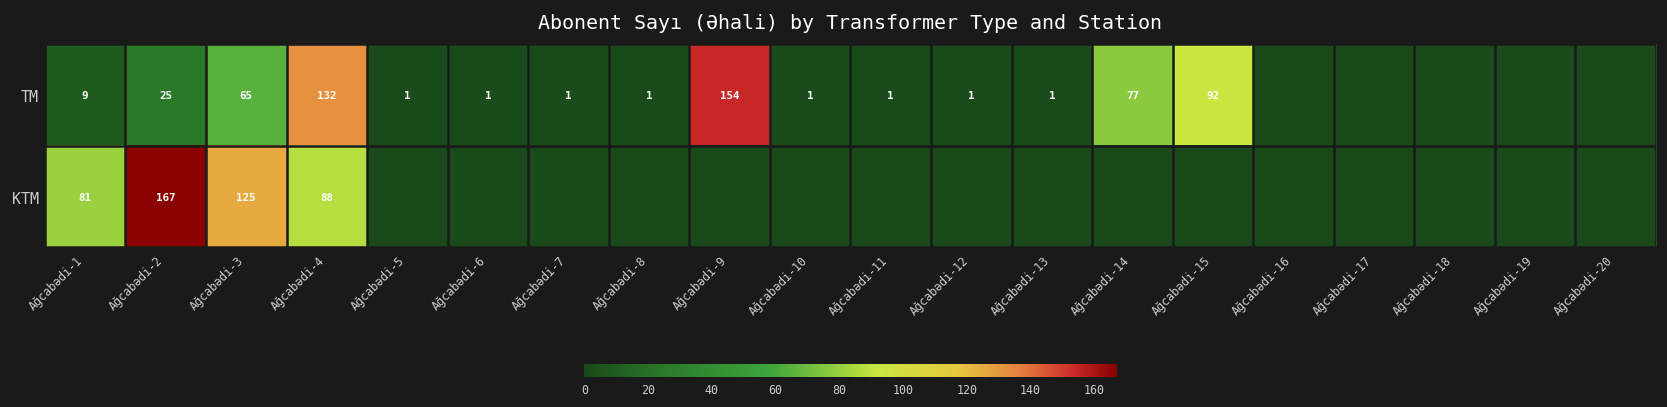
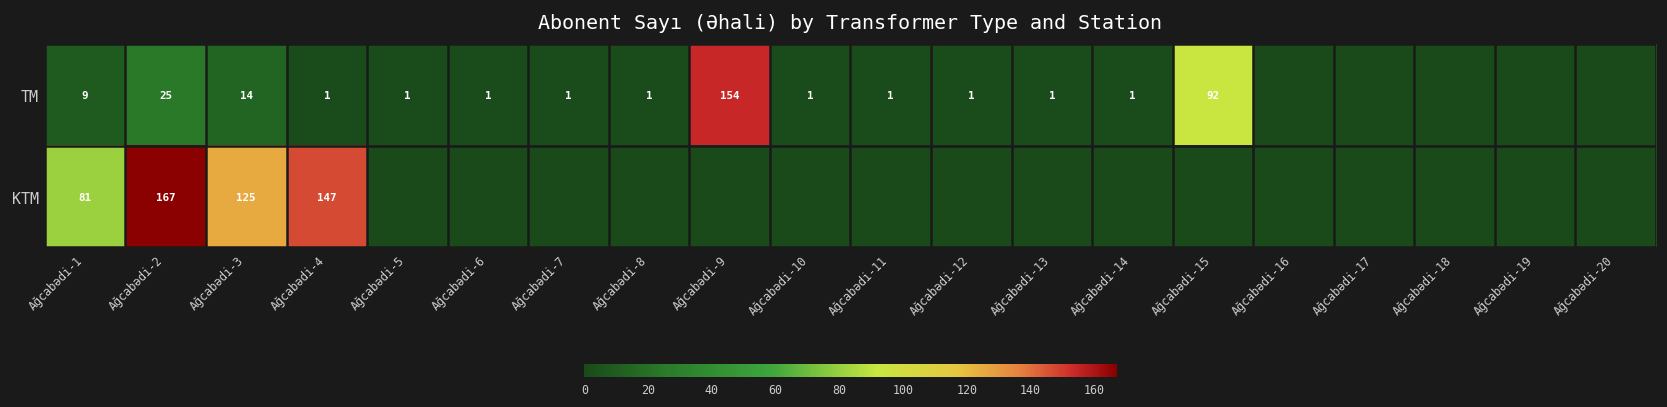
TM, Ağcabədi-3: 65 -> 14
TM, Ağcabədi-4: 132 -> 1
TM, Ağcabədi-14: 77 -> 1
KTM, Ağcabədi-4: 88 -> 147
